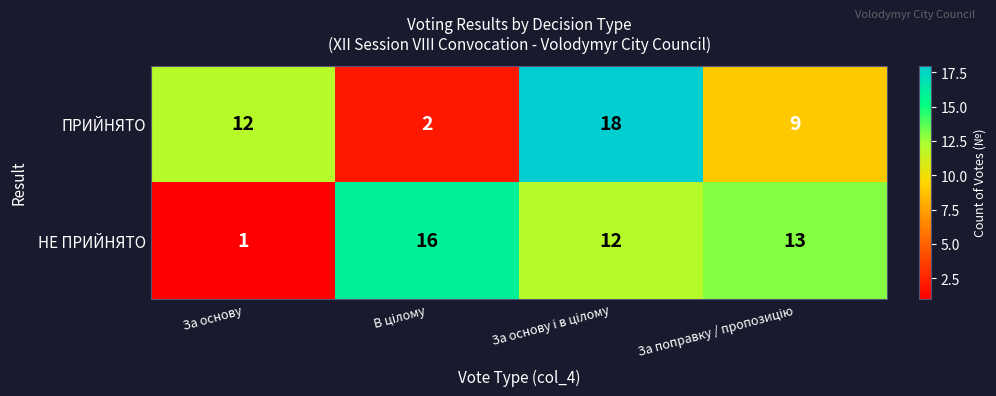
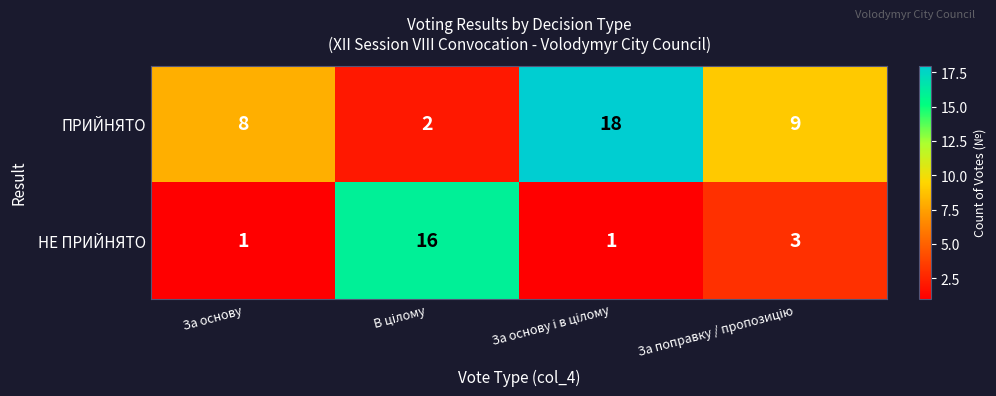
ПРИЙНЯТО, За основу: 12 -> 8
НЕ ПРИЙНЯТО, За основу і в цілому: 12 -> 1
НЕ ПРИЙНЯТО, За поправку / пропозицію: 13 -> 3
